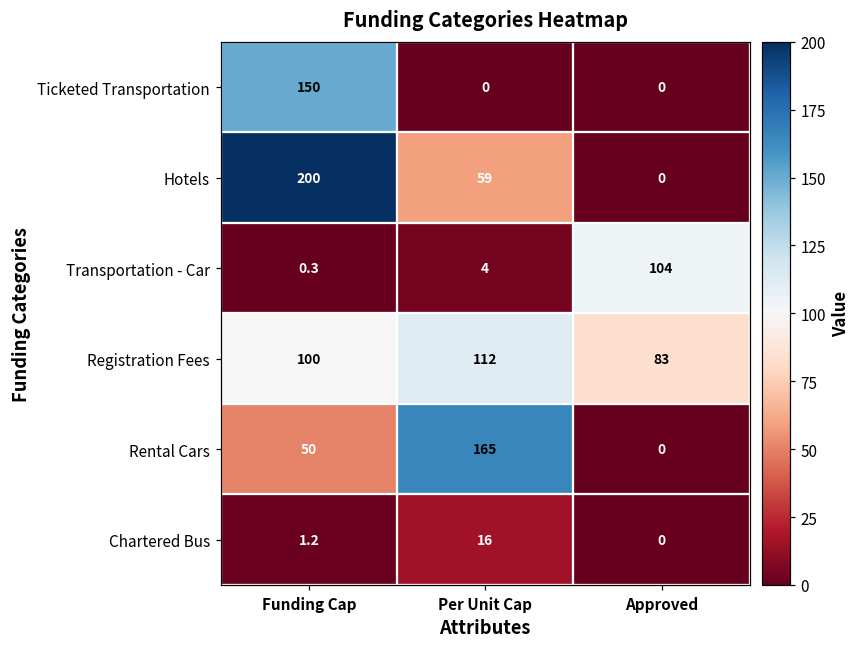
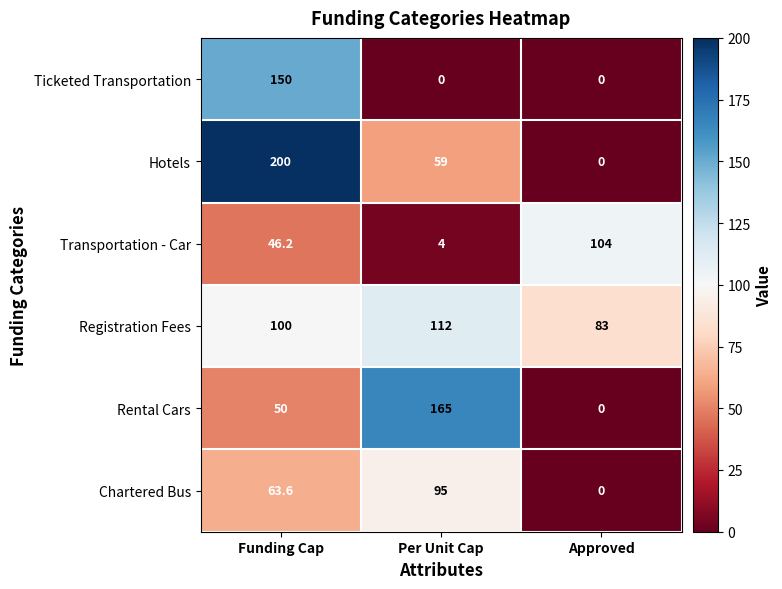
Transportation - Car, Funding Cap: 0.3 -> 46.2
Chartered Bus, Funding Cap: 1.2 -> 63.6
Chartered Bus, Per Unit Cap: 16 -> 95
